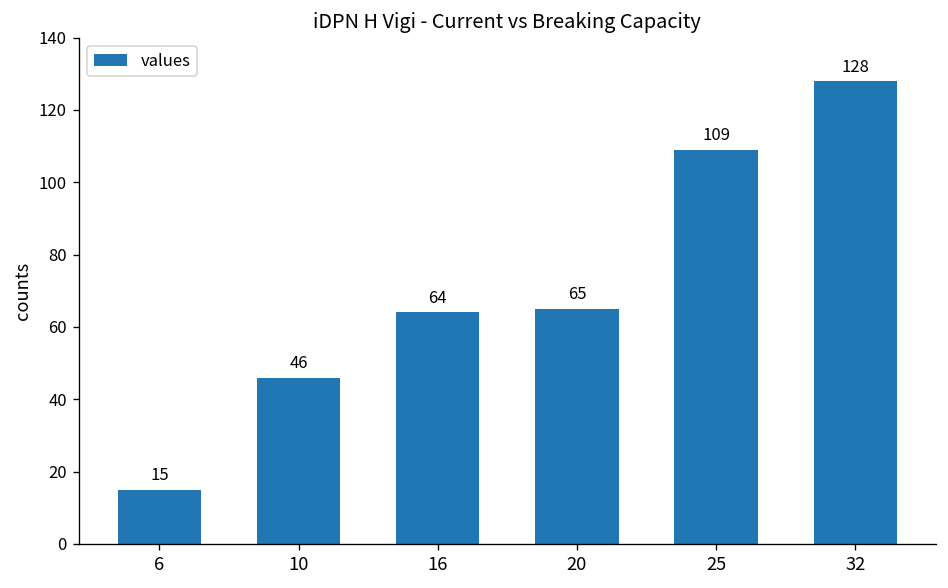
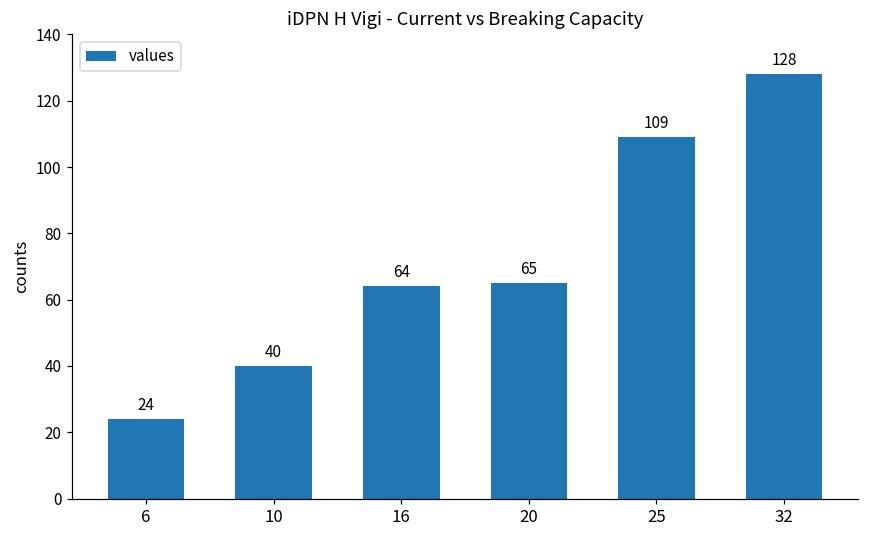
6: 15 -> 24
10: 46 -> 40
